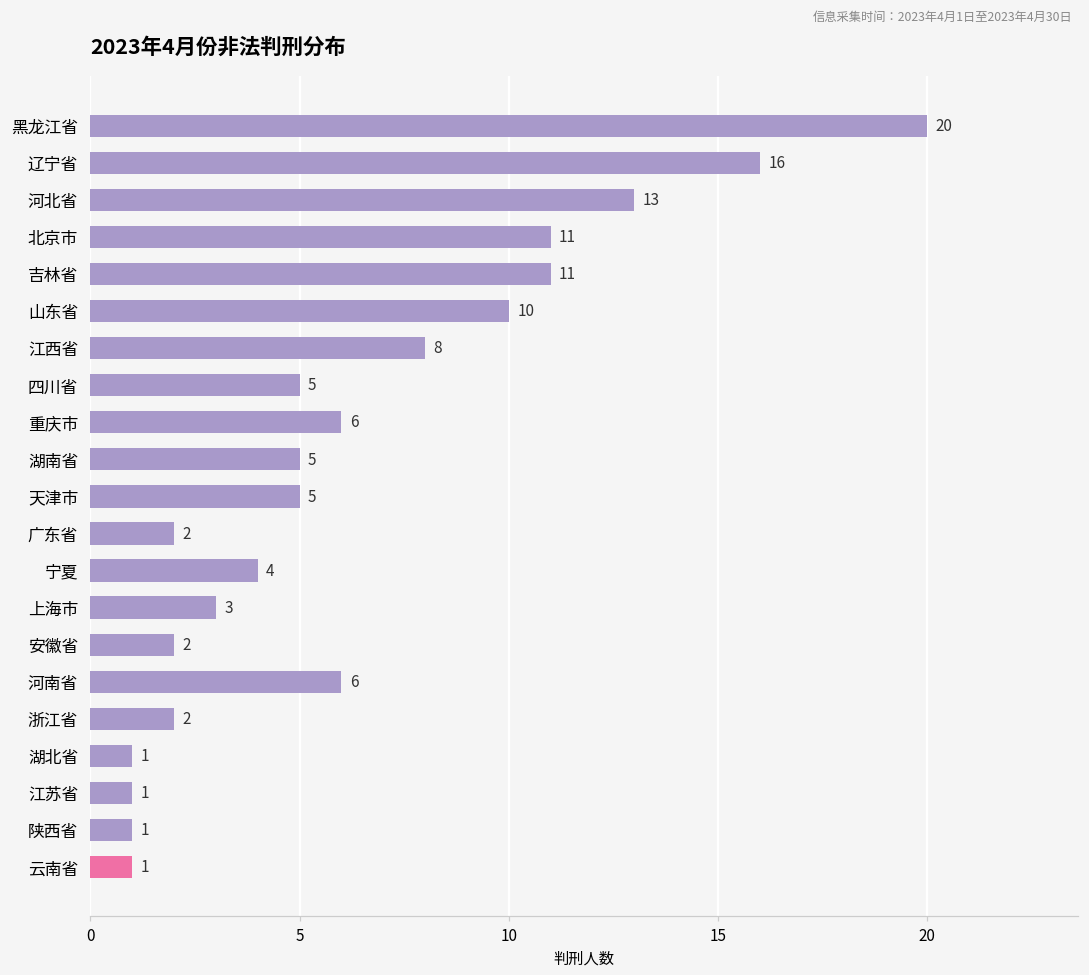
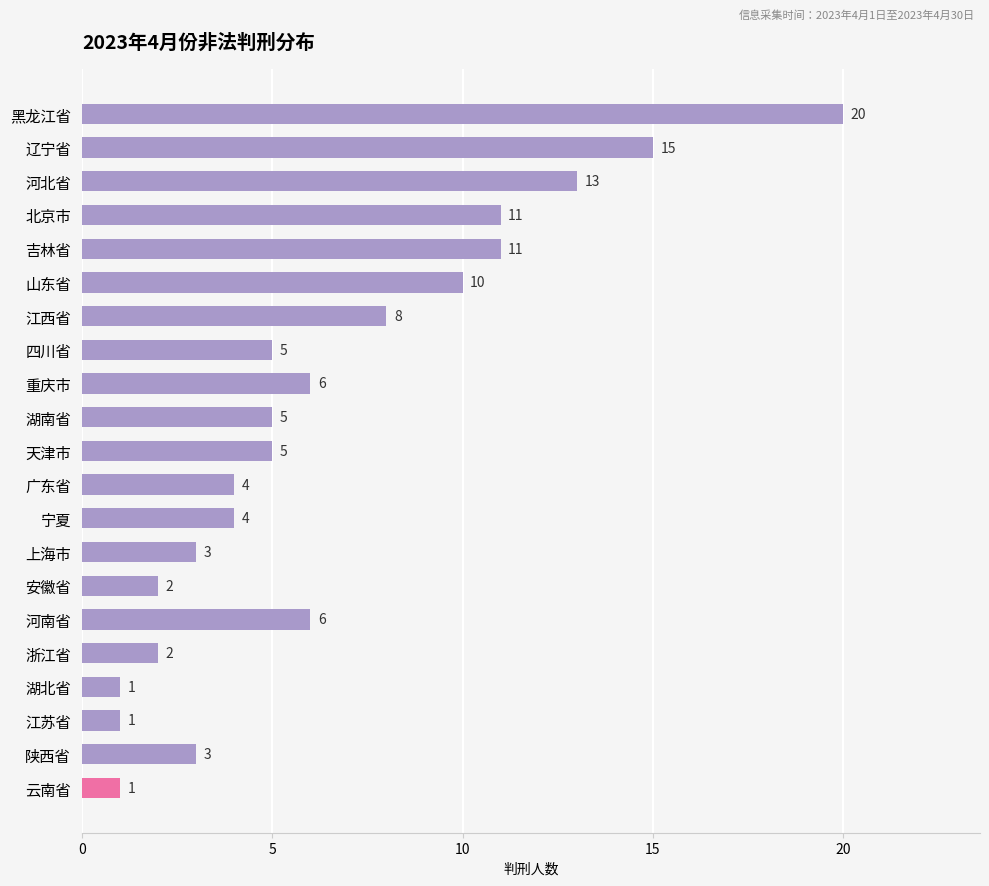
辽宁省: 16 -> 15
广东省: 2 -> 4
陕西省: 1 -> 3
